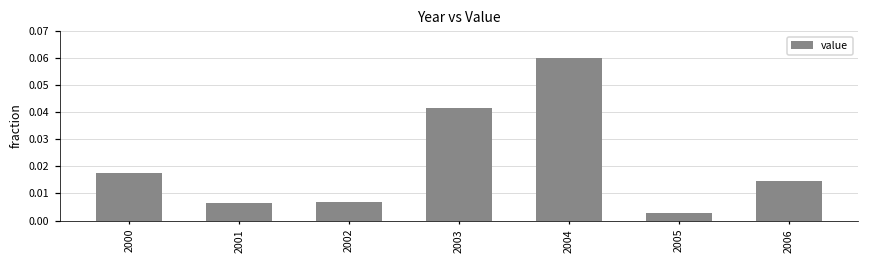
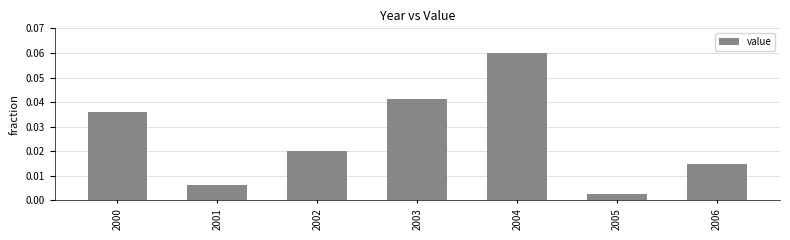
2000: 0.018 -> 0.036
2002: 0.007 -> 0.020
